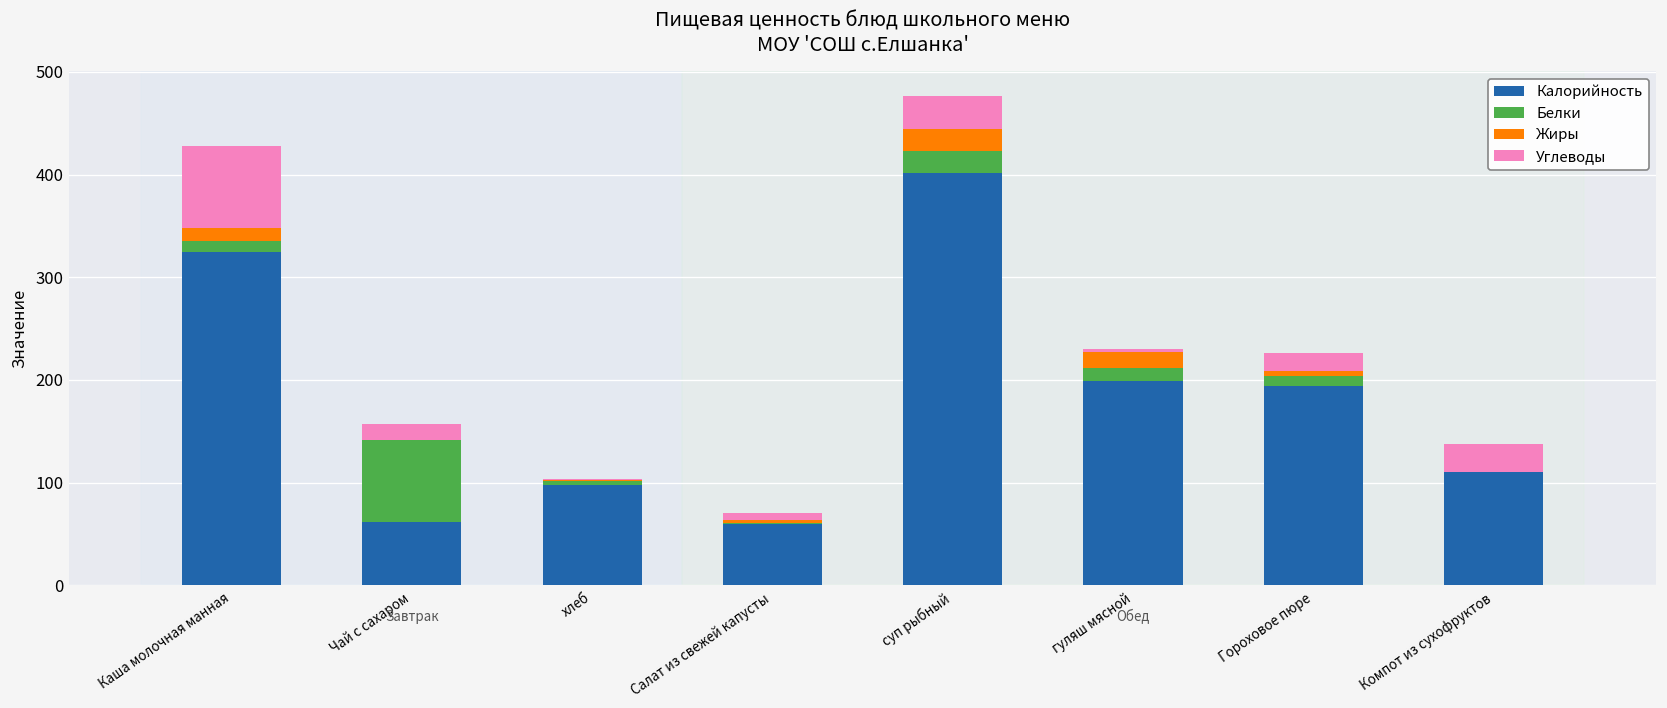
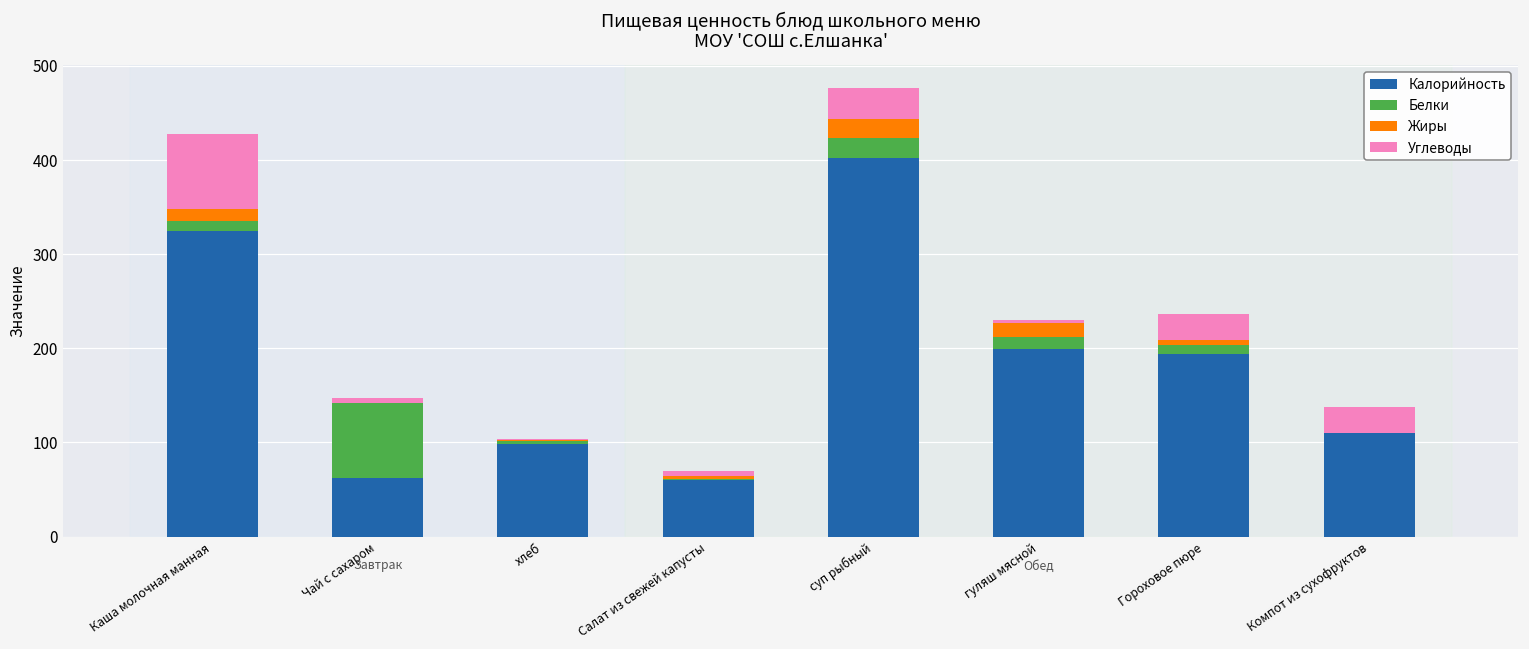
Углеводы, Чай с сахаром: 20 -> 10
Углеводы, Гороховое пюре: 20 -> 30
